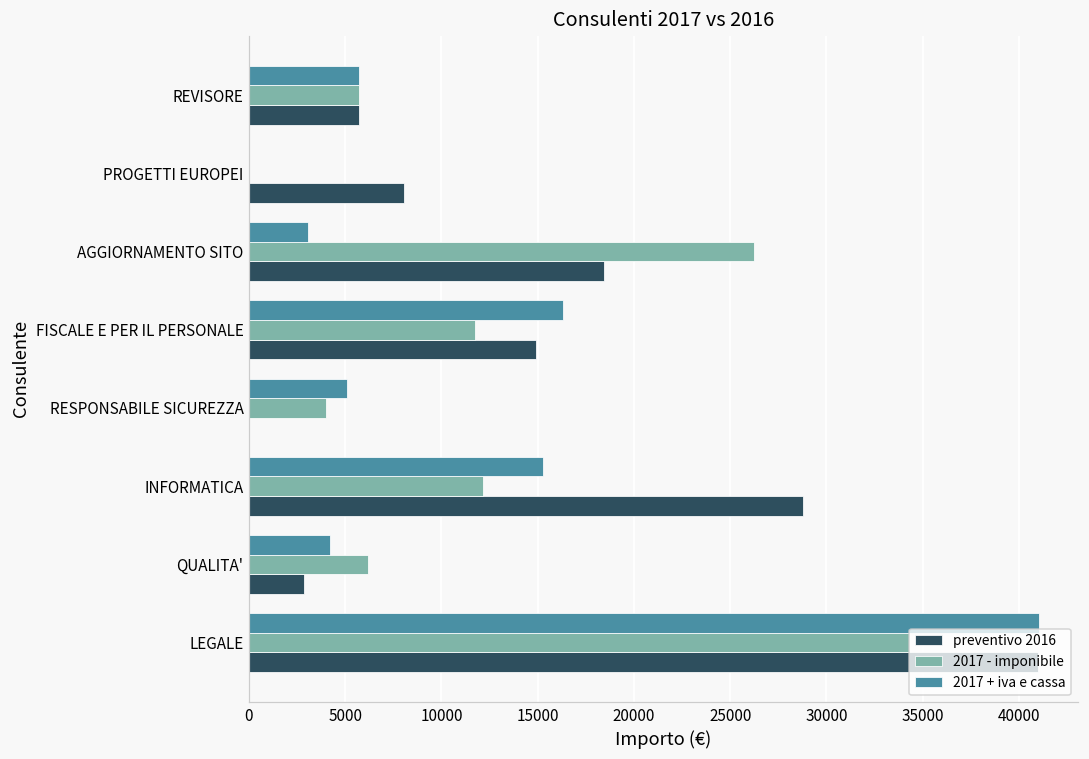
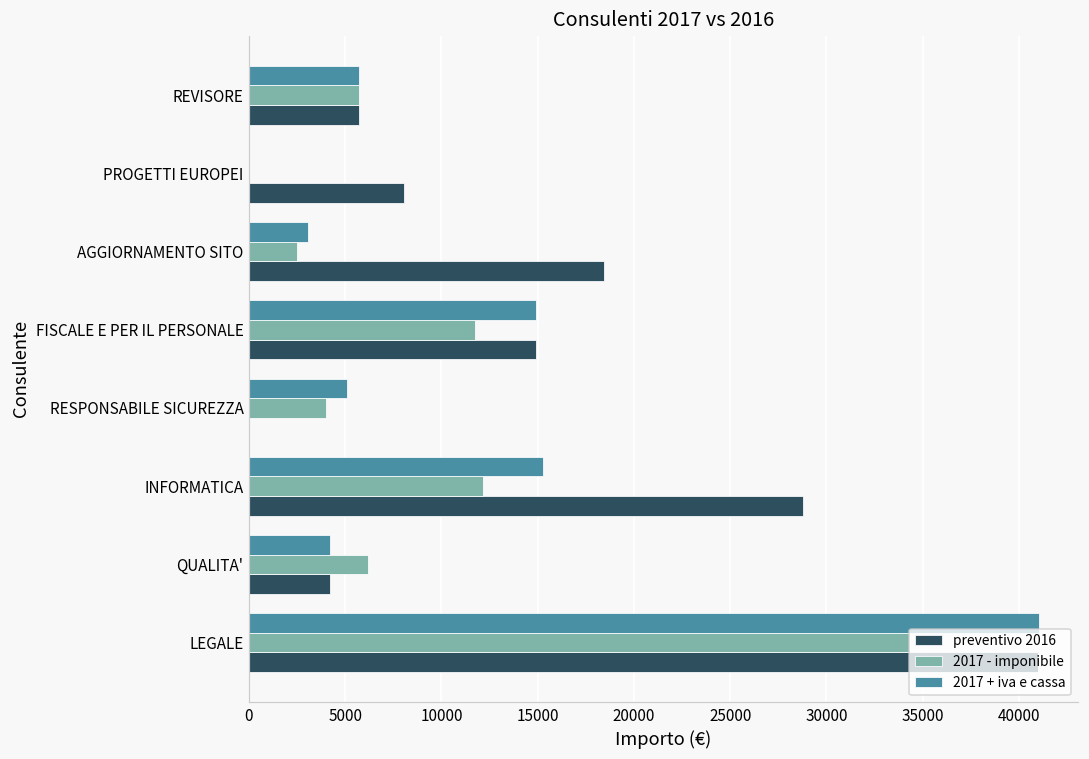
2017 - imponibile, AGGIORNAMENTO SITO: 26200 -> 2500
2017 + iva e cassa, FISCALE E PER IL PERSONALE: 16300 -> 14900
preventivo 2016, QUALITA': 2900 -> 4200
